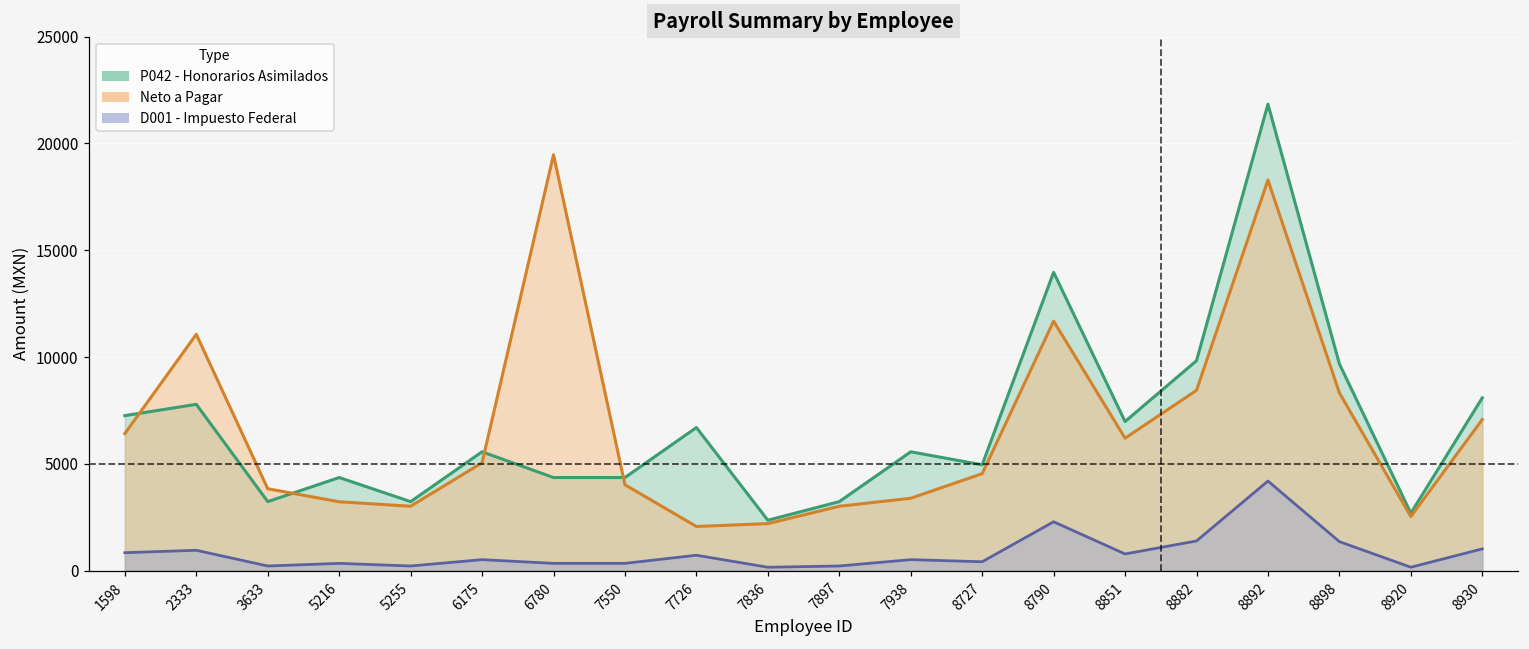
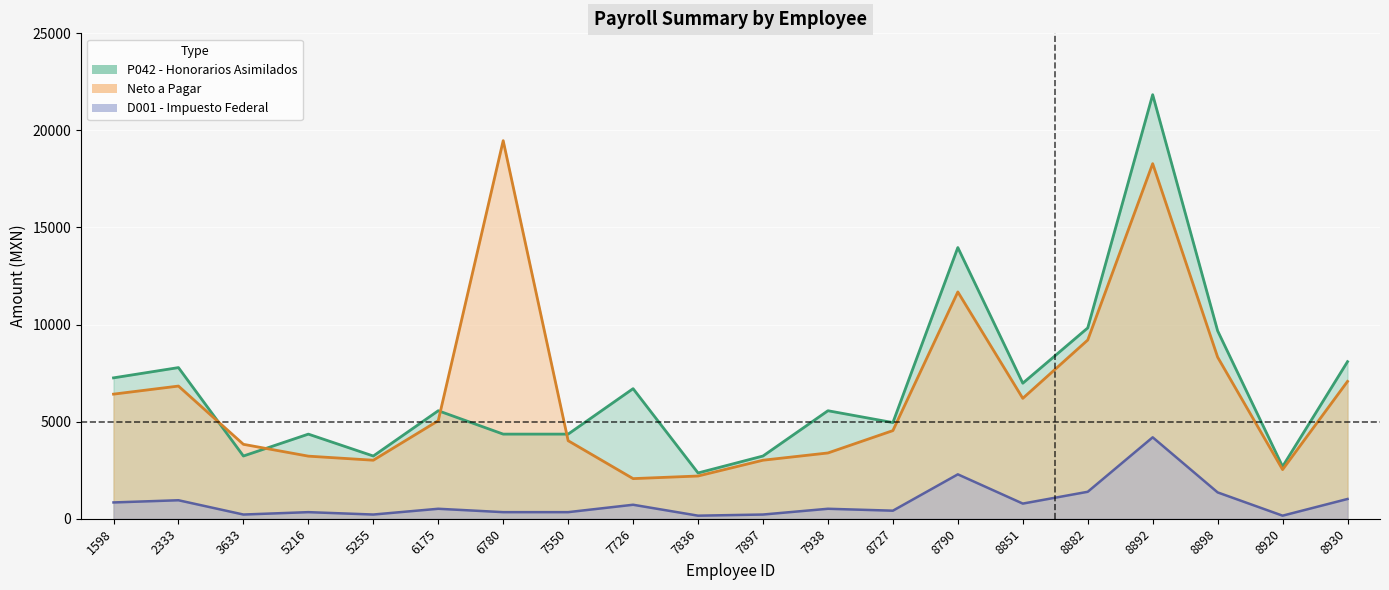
Neto a Pagar, 2333: 11100 -> 6800
Neto a Pagar, 8882: 8400 -> 9200
